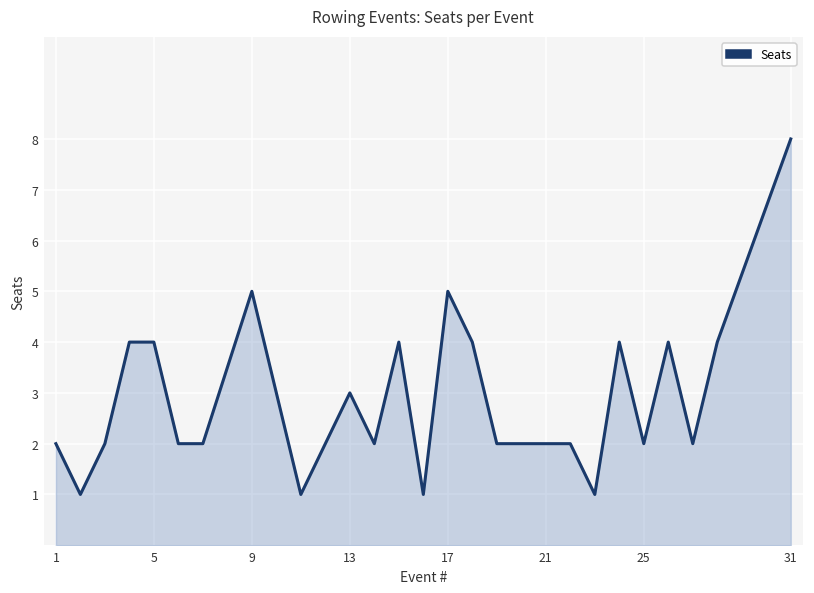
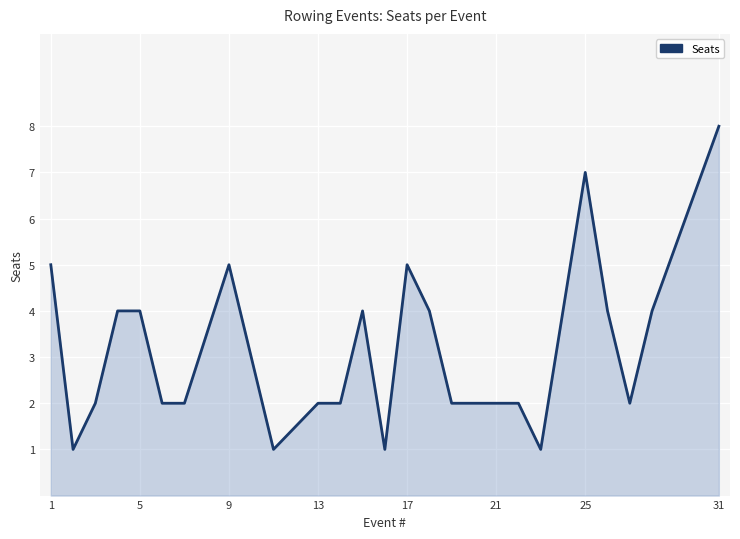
1: 2 -> 5
13: 3 -> 2
25: 2 -> 7
